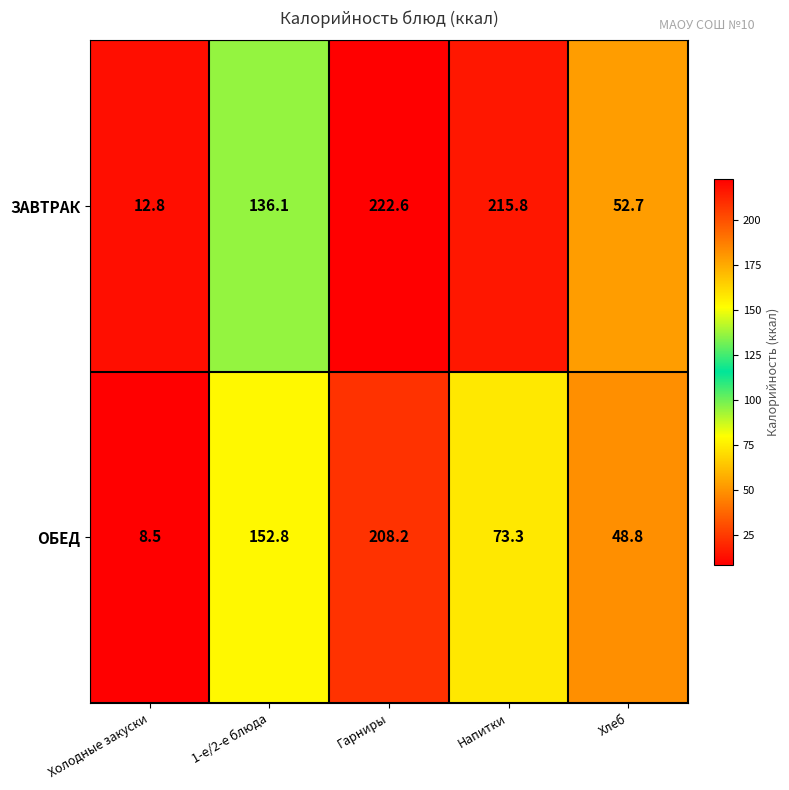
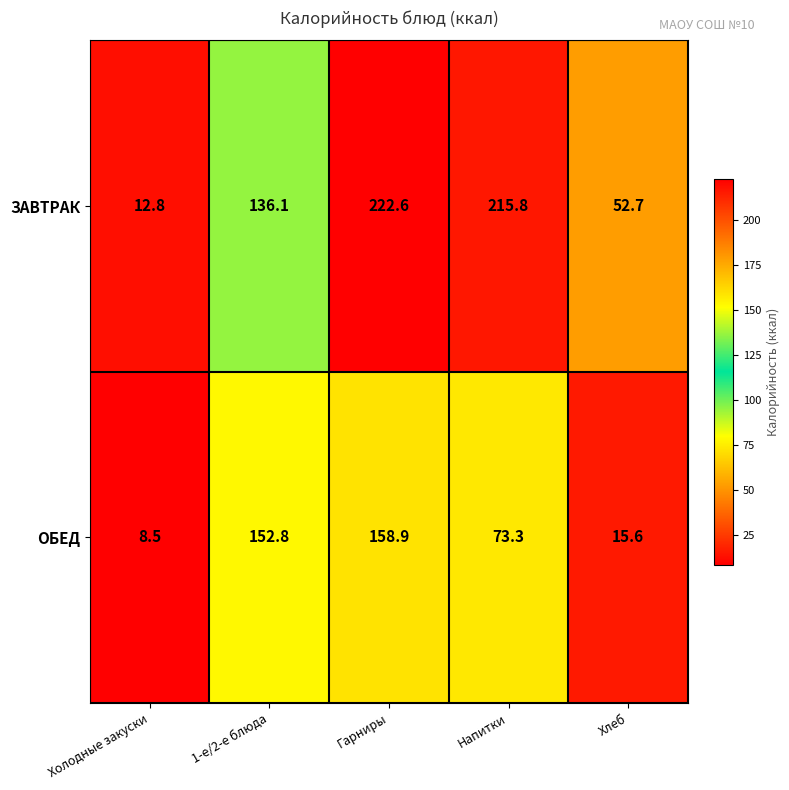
ОБЕД, Гарниры: 208.2 -> 158.9
ОБЕД, Хлеб: 48.8 -> 15.6
